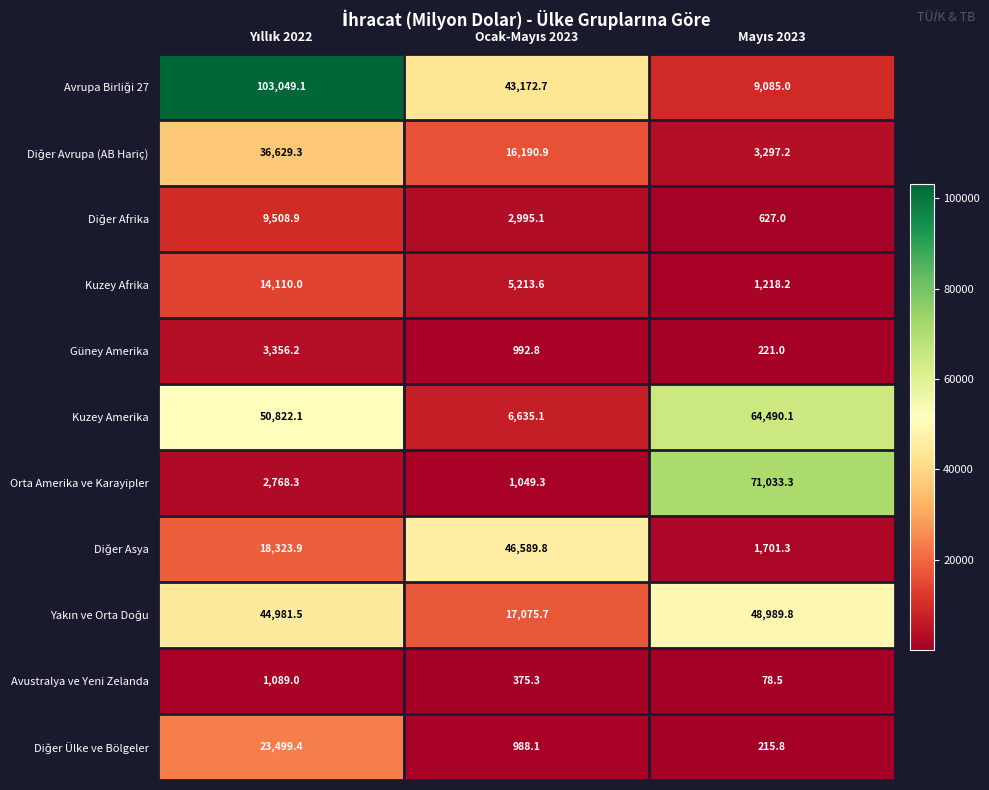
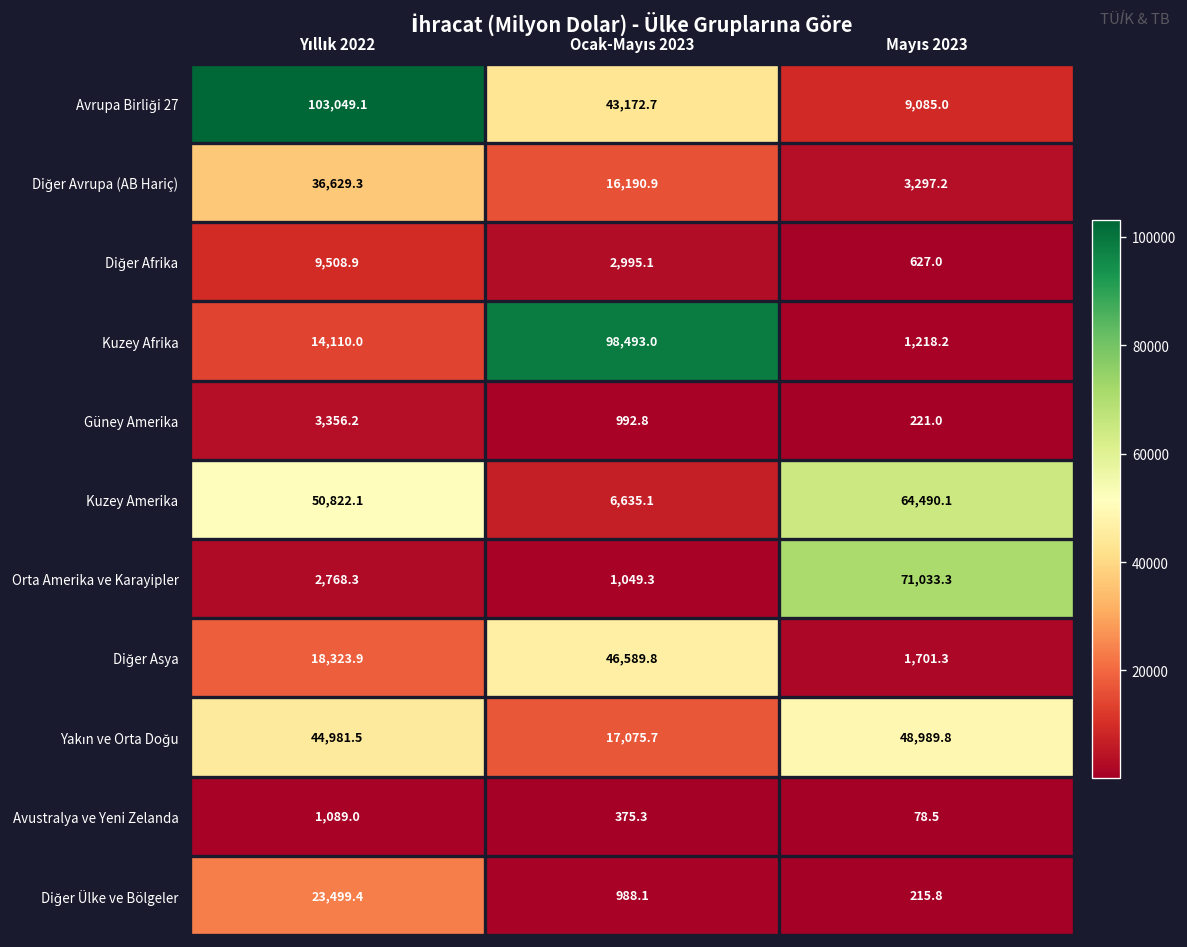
Kuzey Afrika, Ocak-Mayıs 2023: 5,213.6 -> 98,493.0
